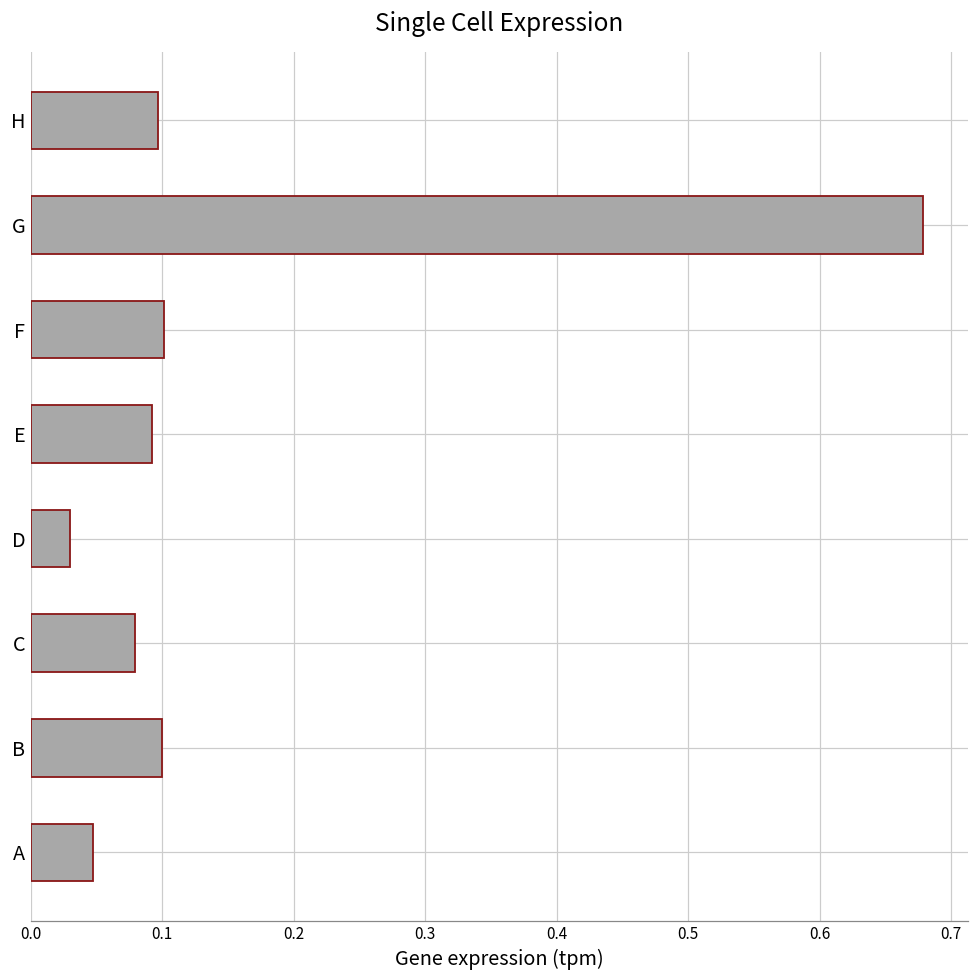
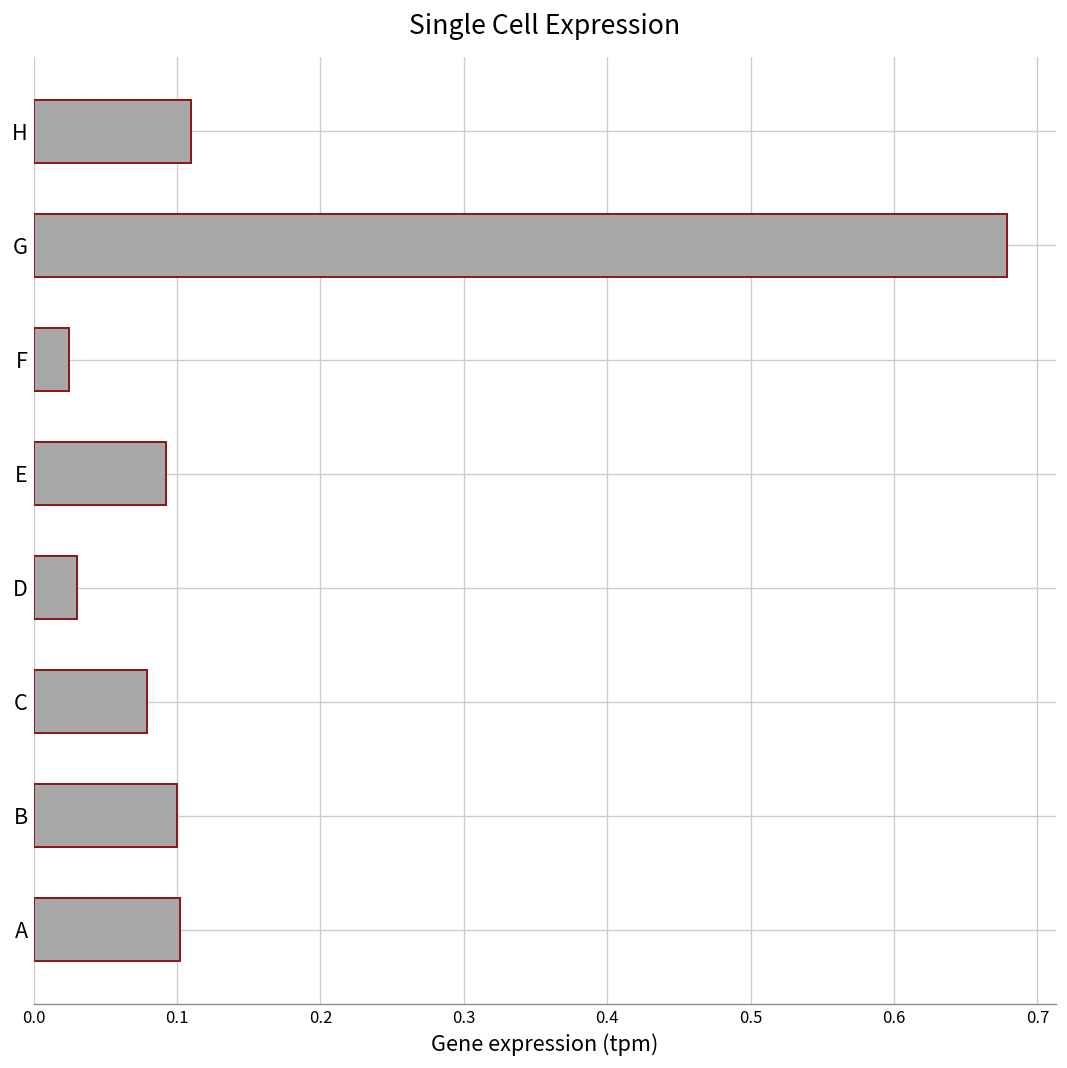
H: 0.097 -> 0.110
F: 0.101 -> 0.025
A: 0.047 -> 0.102
